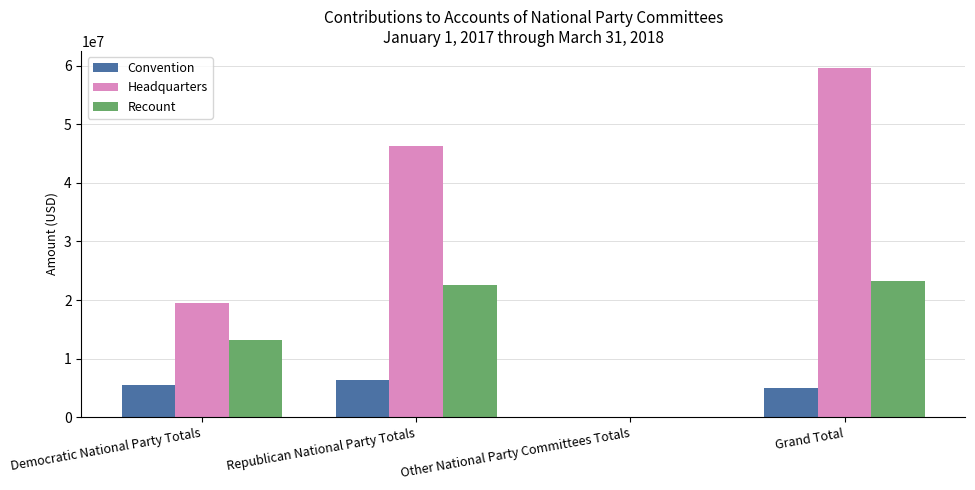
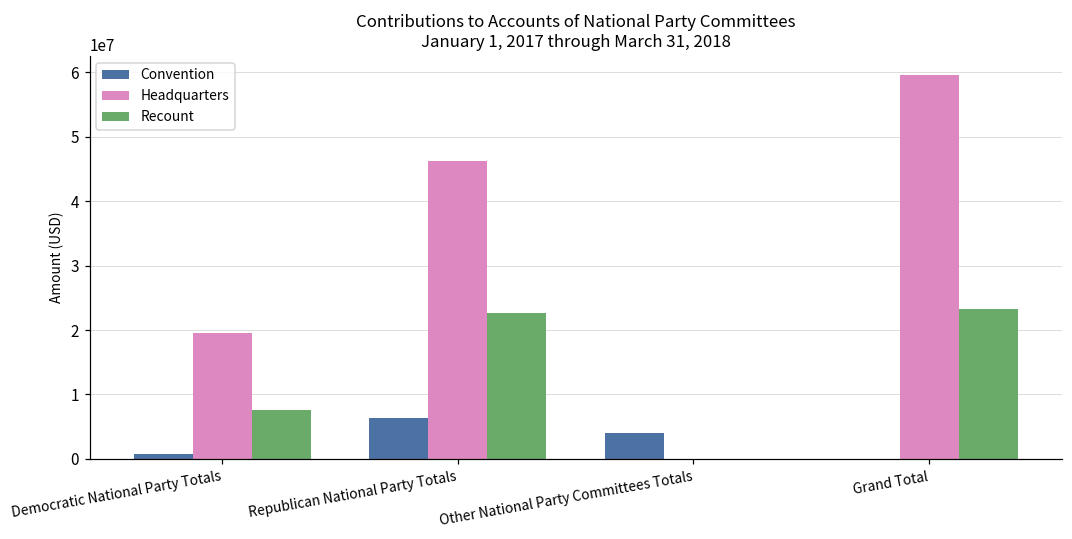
Convention, Democratic National Party Totals: 6000000 -> 1000000
Recount, Democratic National Party Totals: 13000000 -> 8000000
Convention, Other National Party Committees Totals: 0 -> 4000000
Convention, Grand Total: 5000000 -> 0
